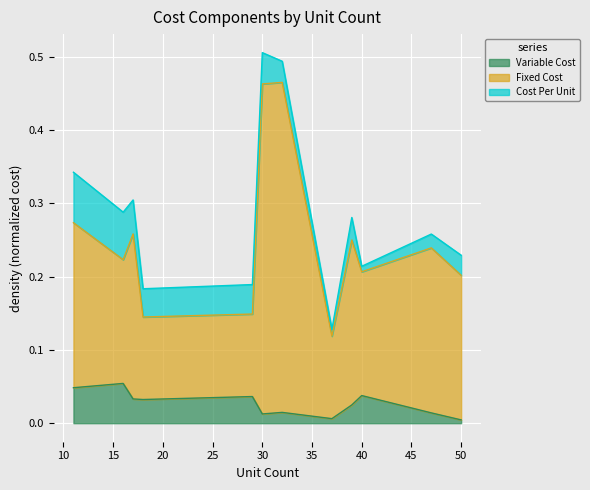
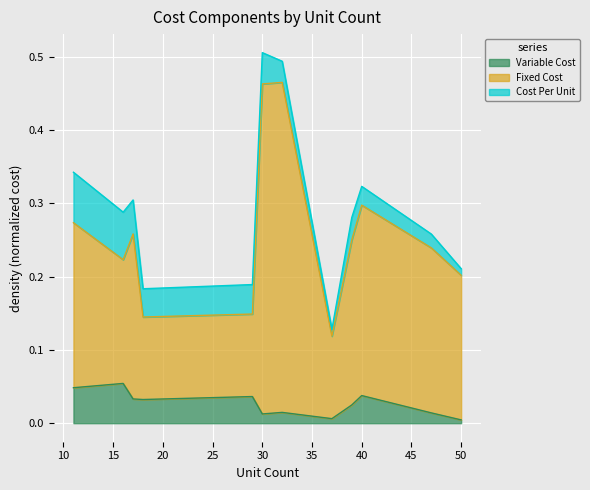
Fixed Cost, 40: 0.17 -> 0.26
Cost Per Unit, 40: 0.01 -> 0.03
Cost Per Unit, 50: 0.03 -> 0.01
